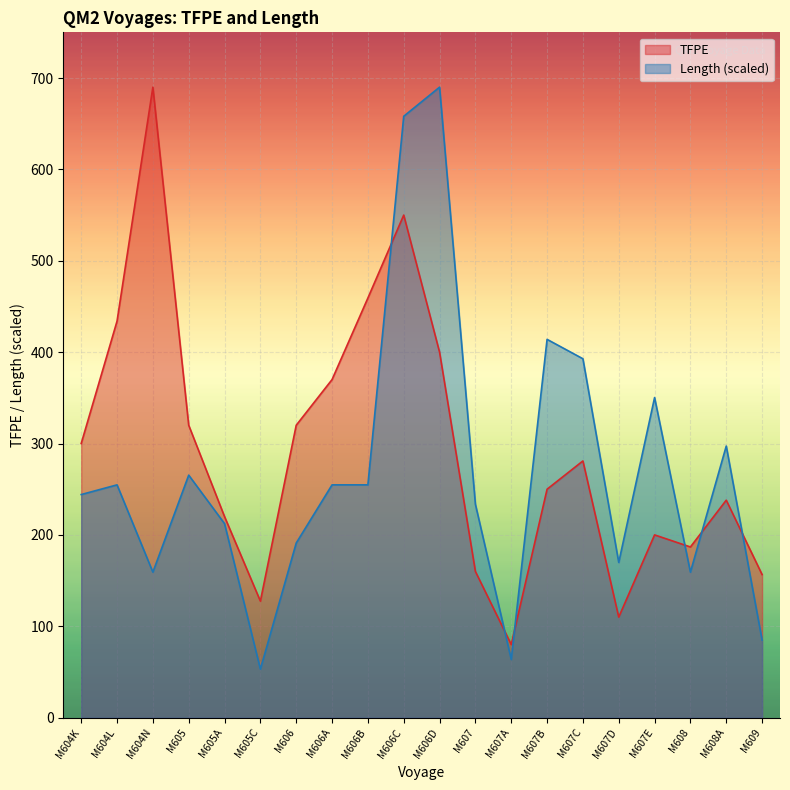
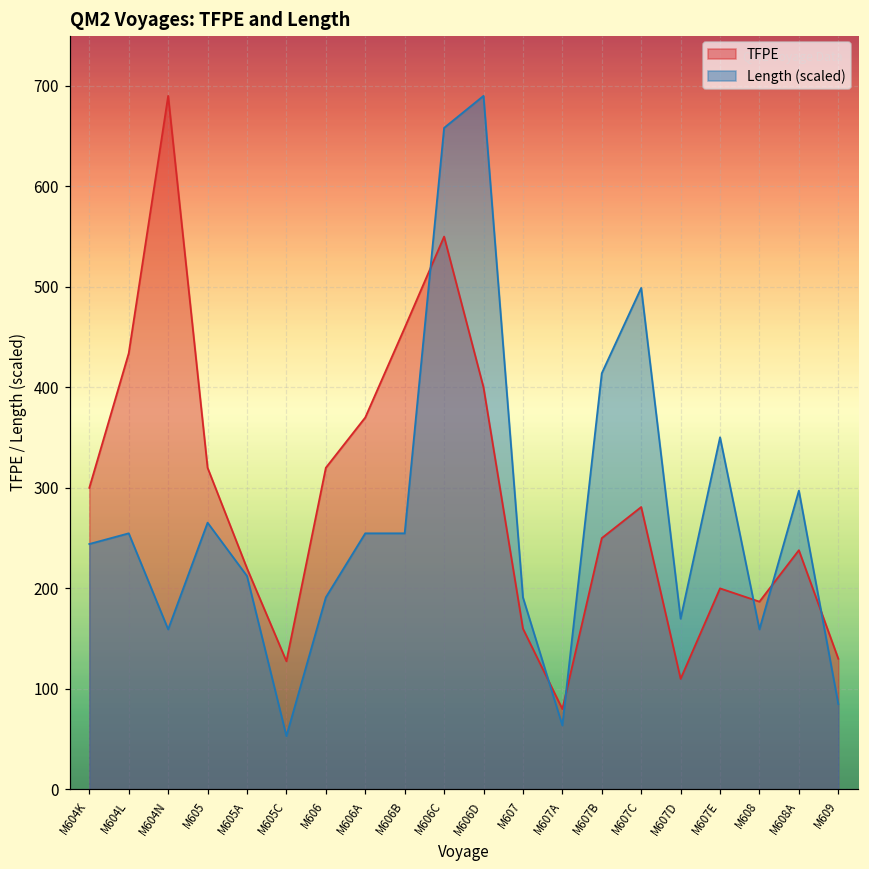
Length (scaled), M607: 230 -> 190
Length (scaled), M607C: 390 -> 500
TFPE, M609: 160 -> 130
